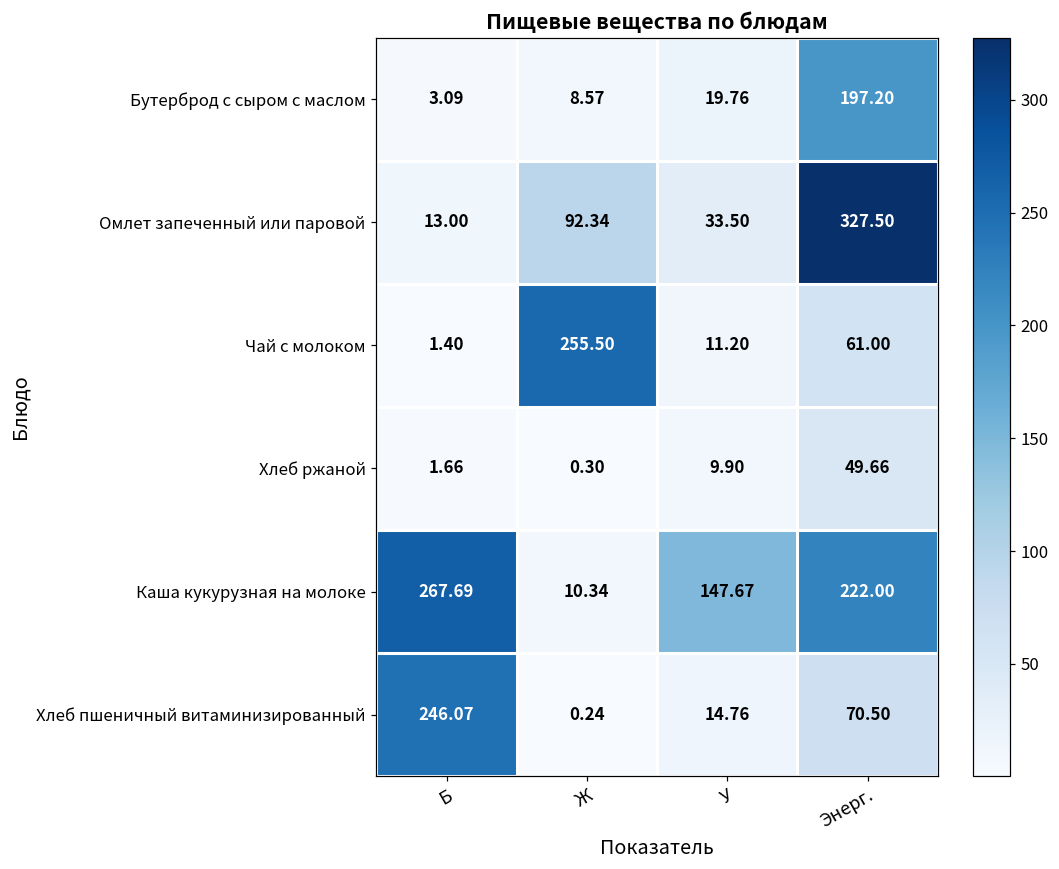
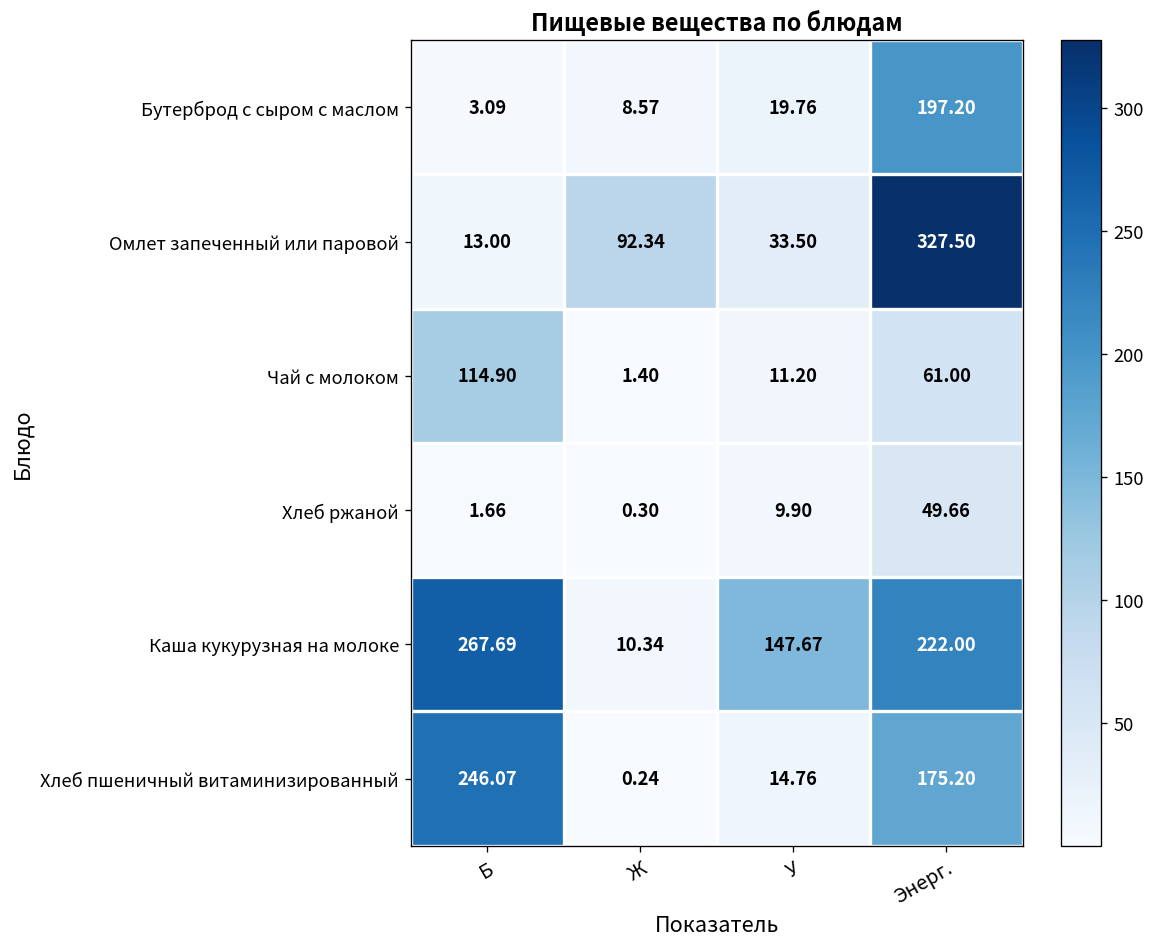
Чай с молоком, Б: 1.40 -> 114.90
Чай с молоком, Ж: 255.50 -> 1.40
Хлеб пшеничный витаминизированный, Энерг.: 70.50 -> 175.20
